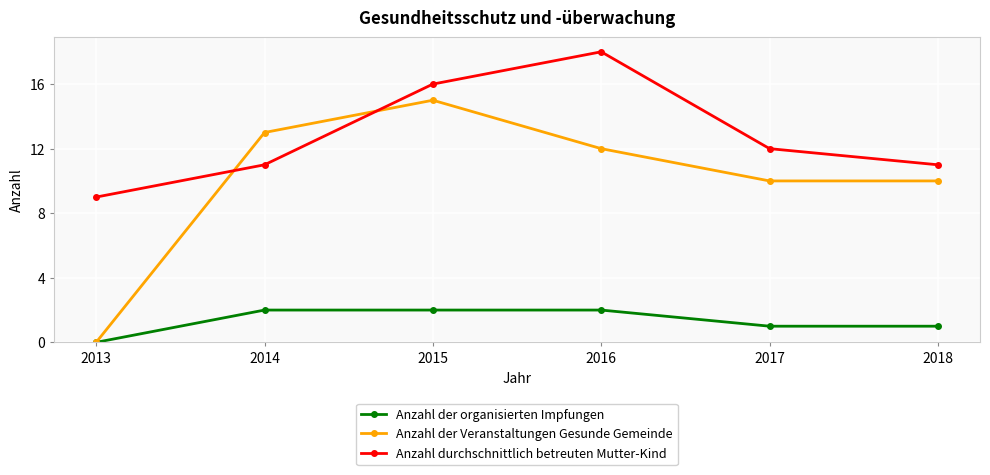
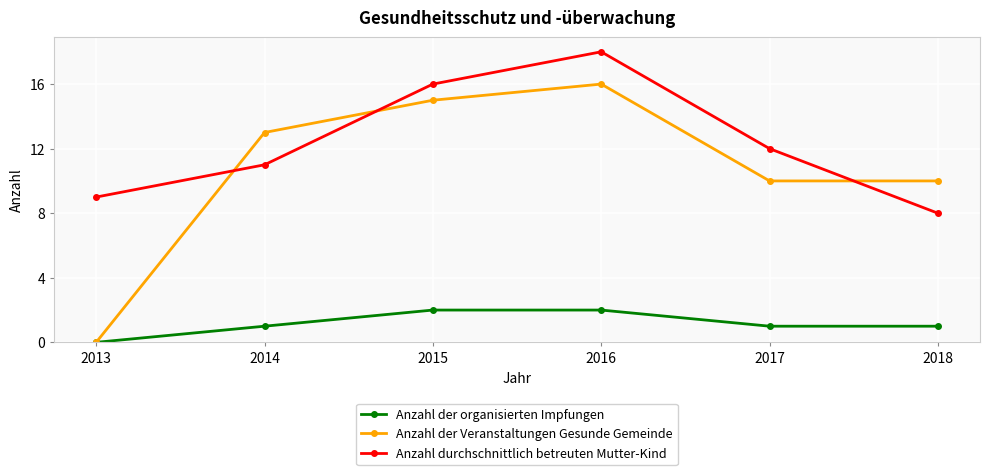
Anzahl der organisierten Impfungen, 2014: 2 -> 1
Anzahl der Veranstaltungen Gesunde Gemeinde, 2016: 12 -> 16
Anzahl durchschnittlich betreuten Mutter-Kind, 2018: 11 -> 8
